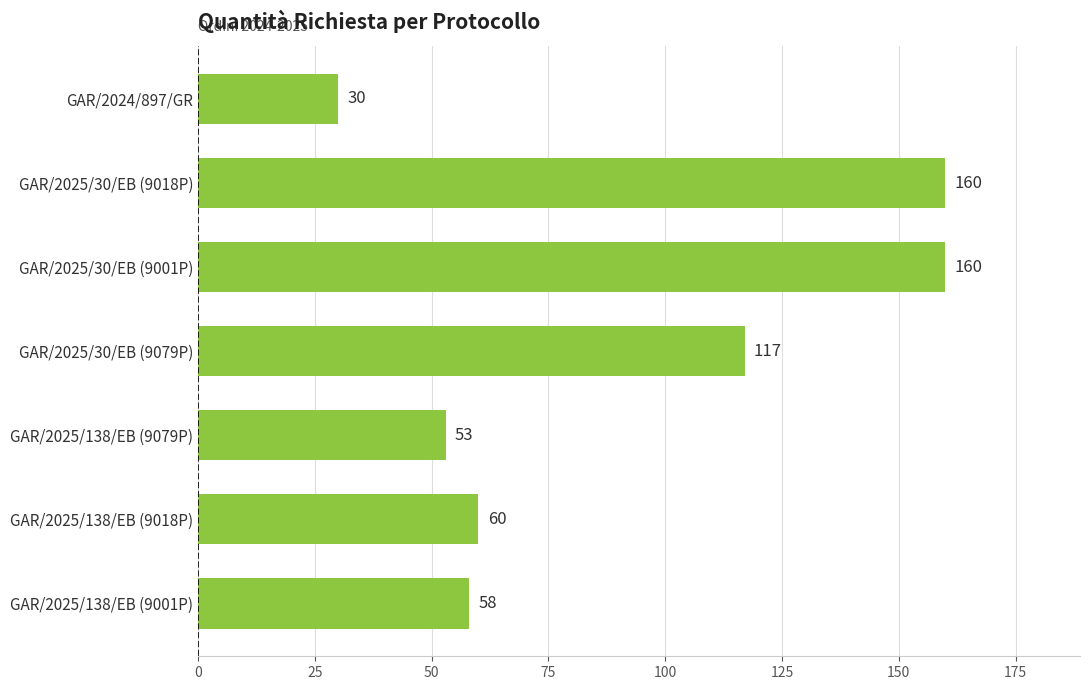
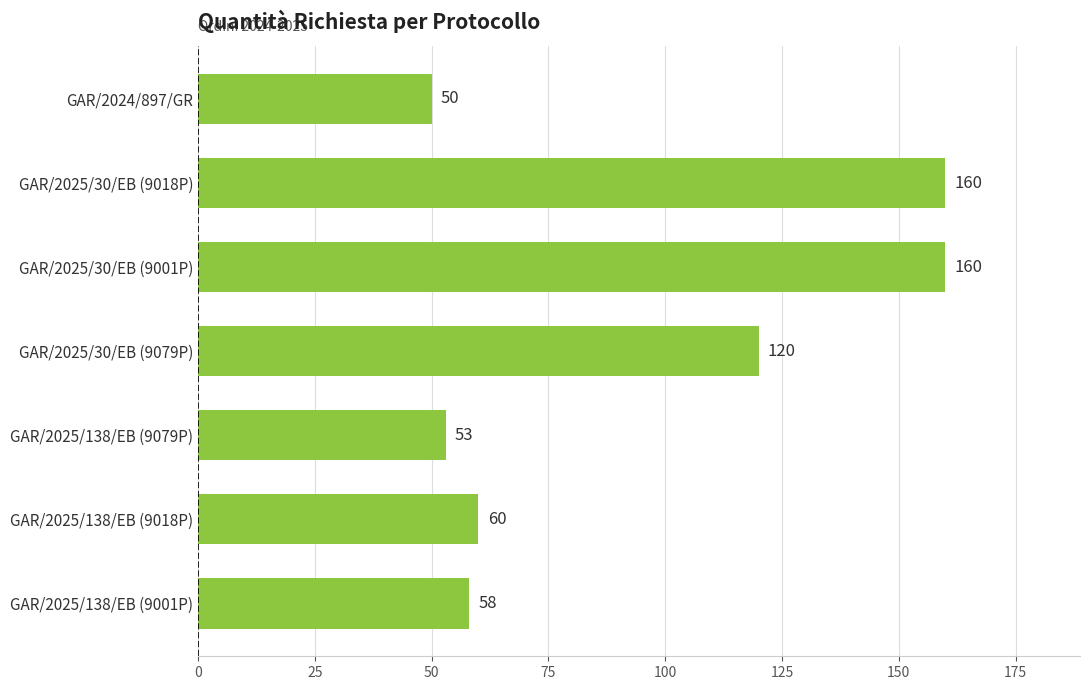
GAR/2024/897/GR: 30 -> 50
GAR/2025/30/EB (9079P): 117 -> 120
